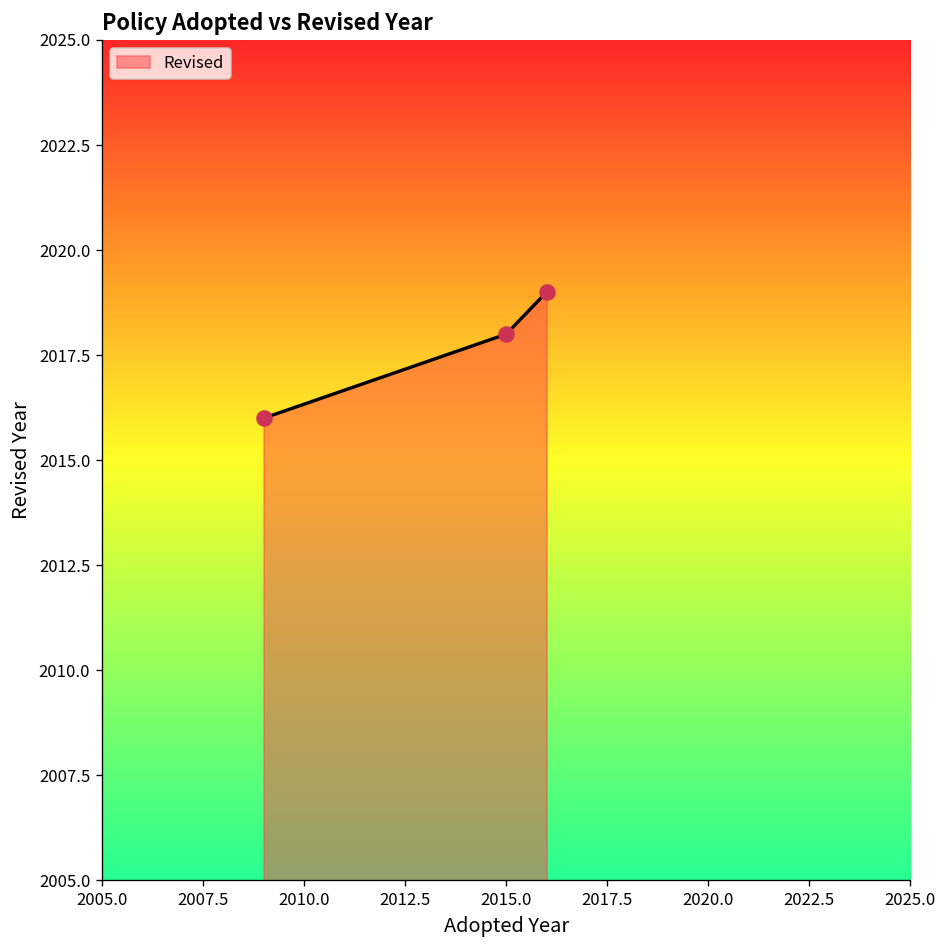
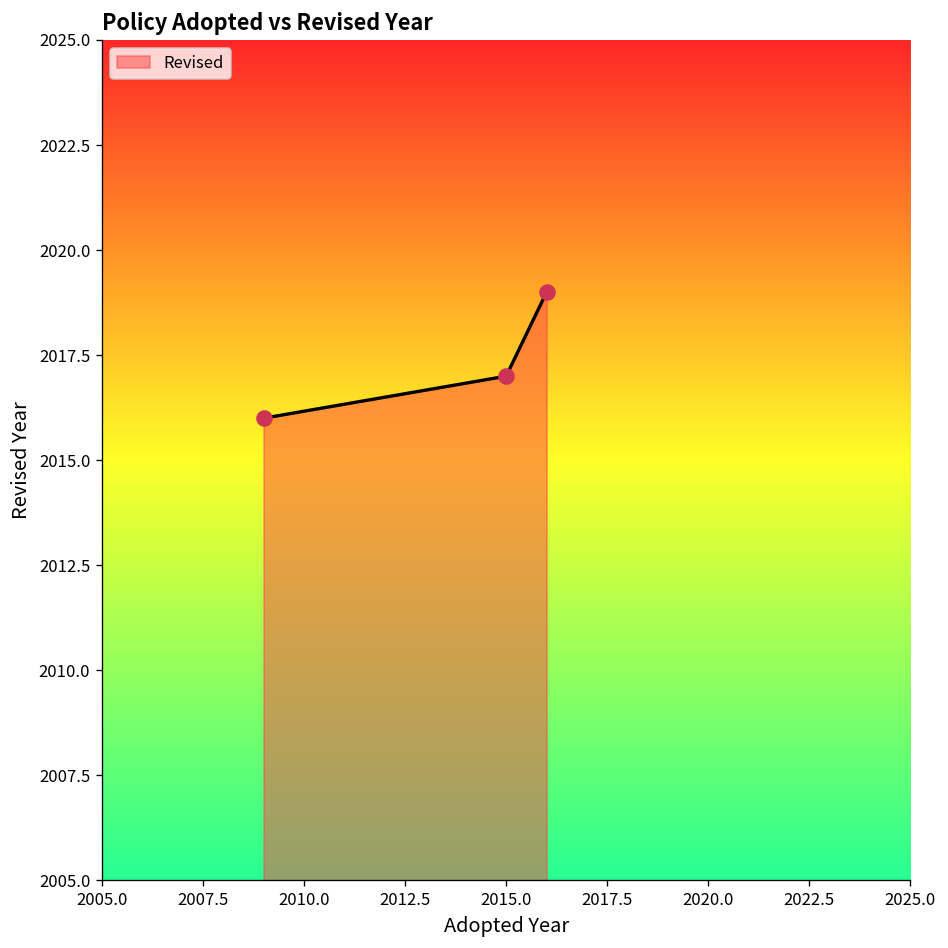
2015.0: 2018 -> 2017
